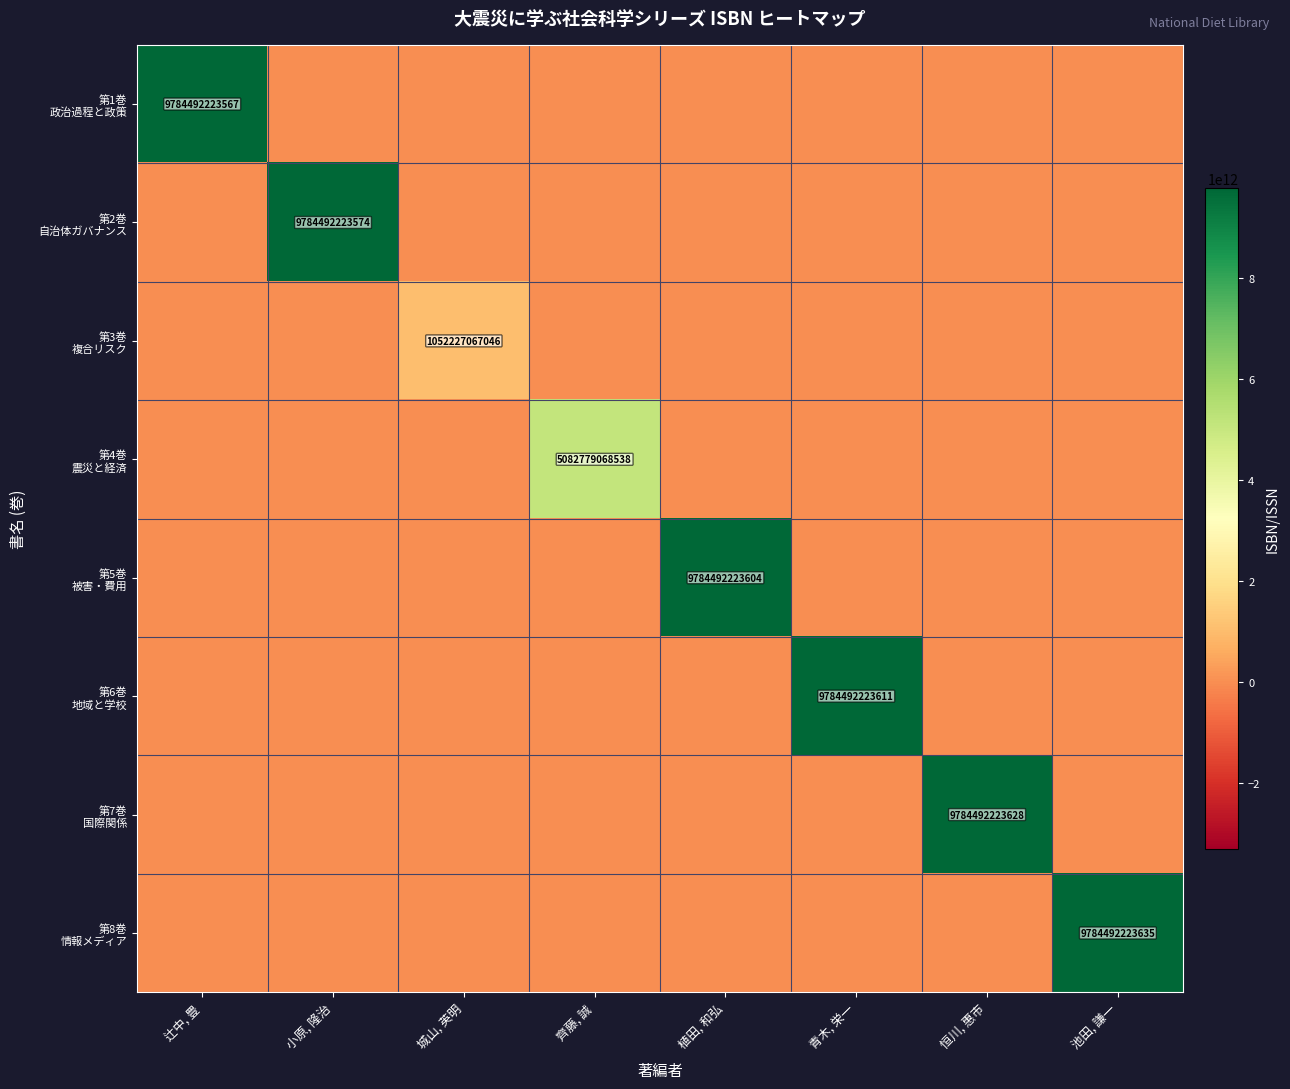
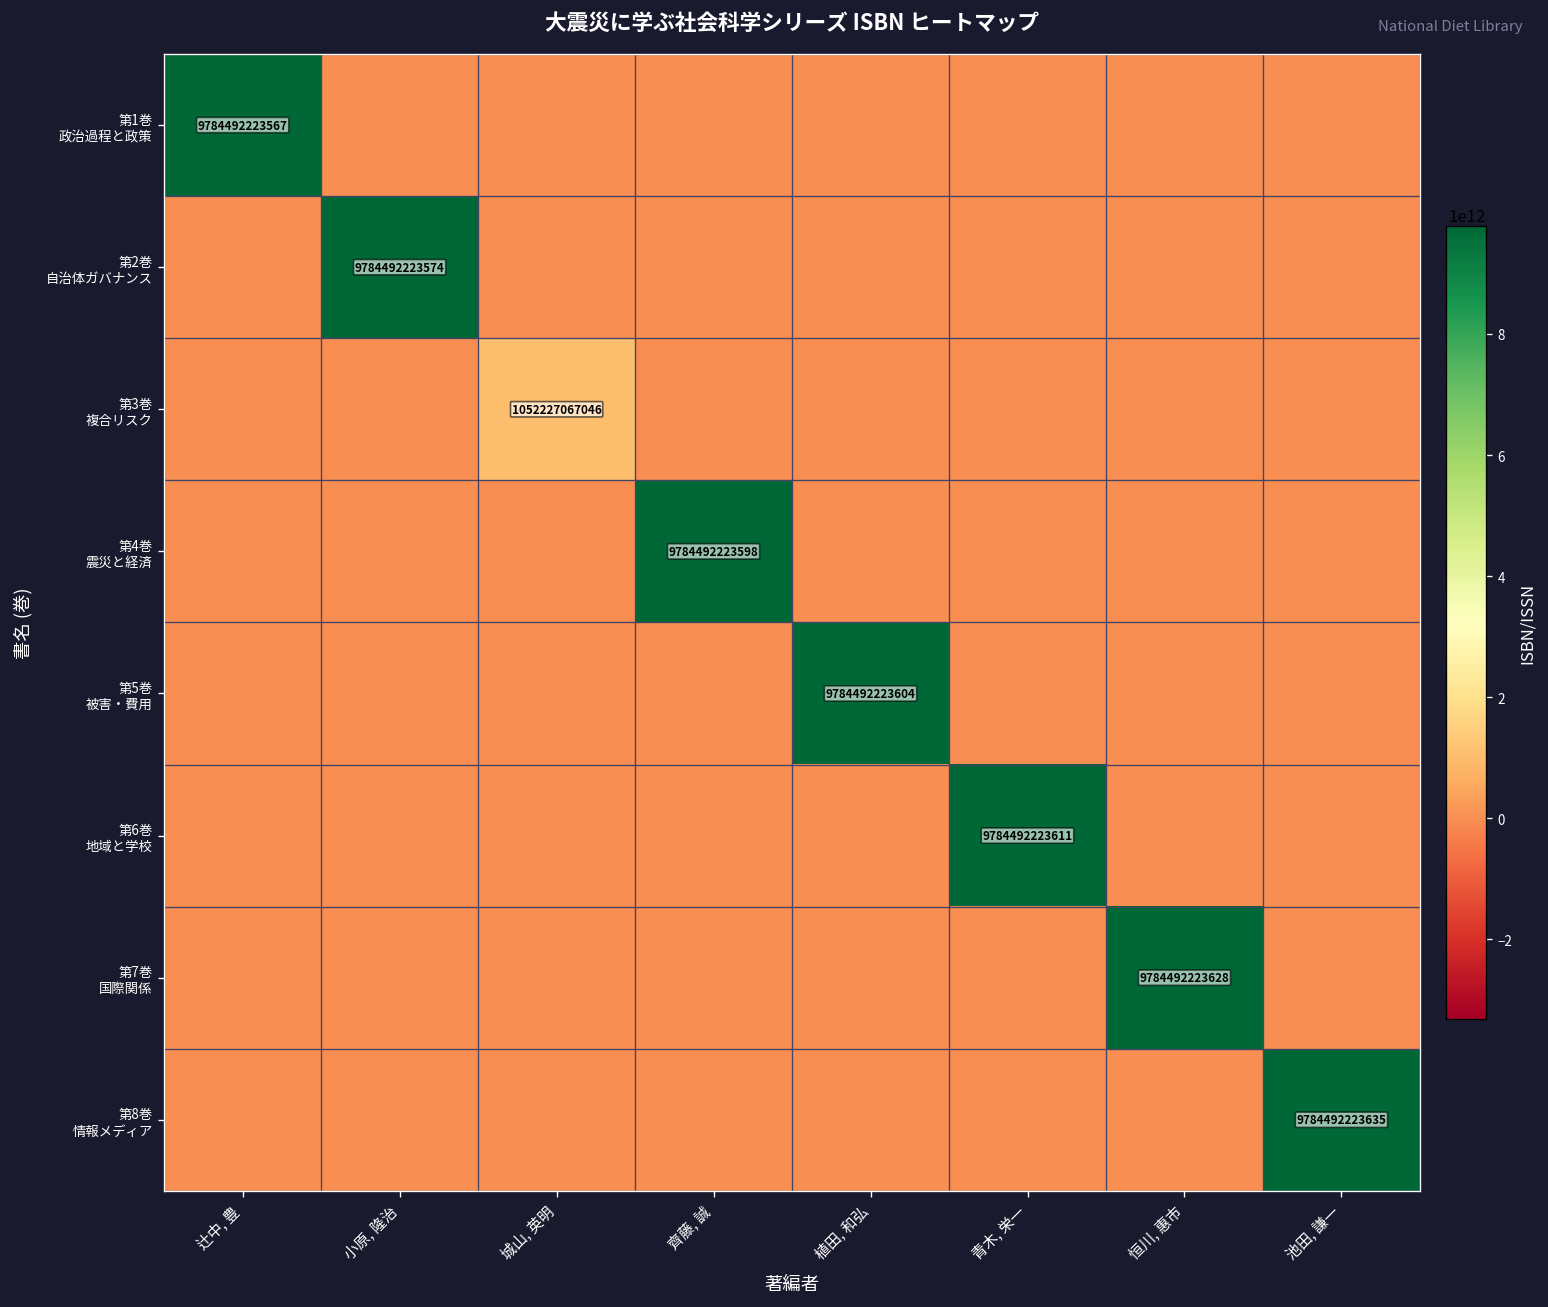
第4巻 震災と経済, 齊藤, 誠: 5082779068538 -> 9784492223598
